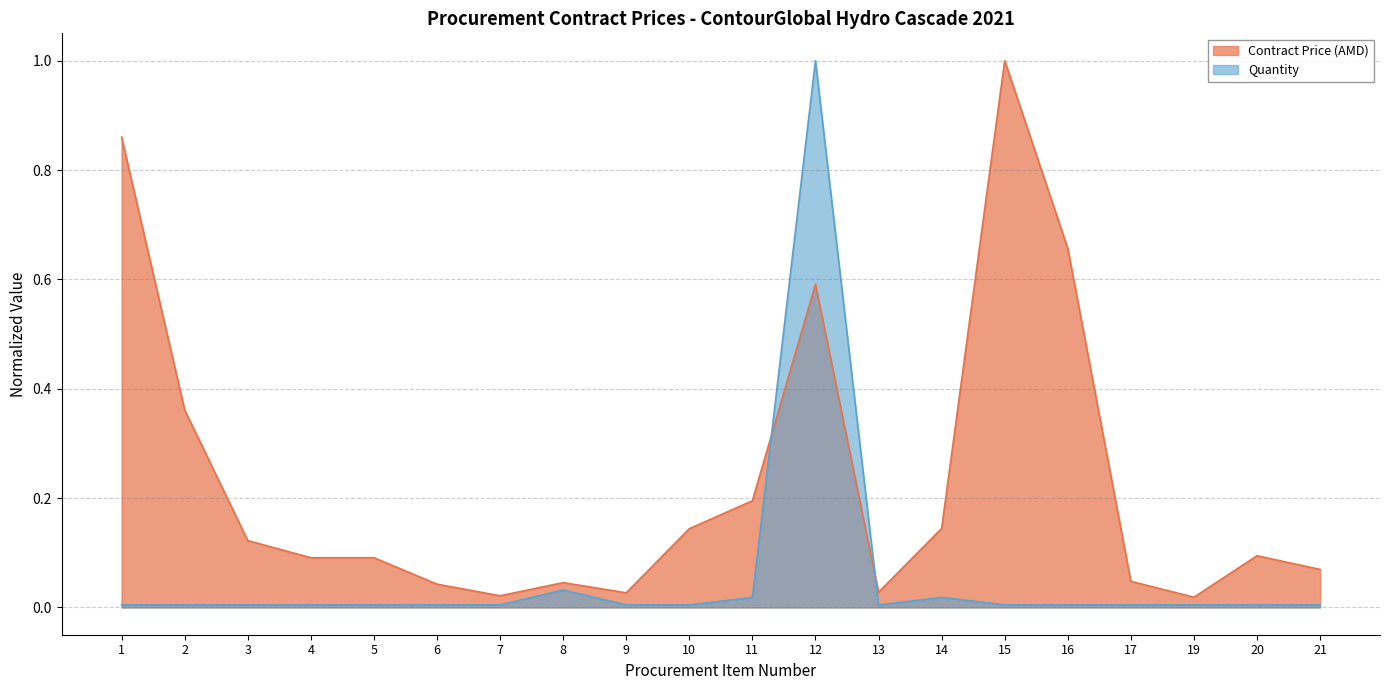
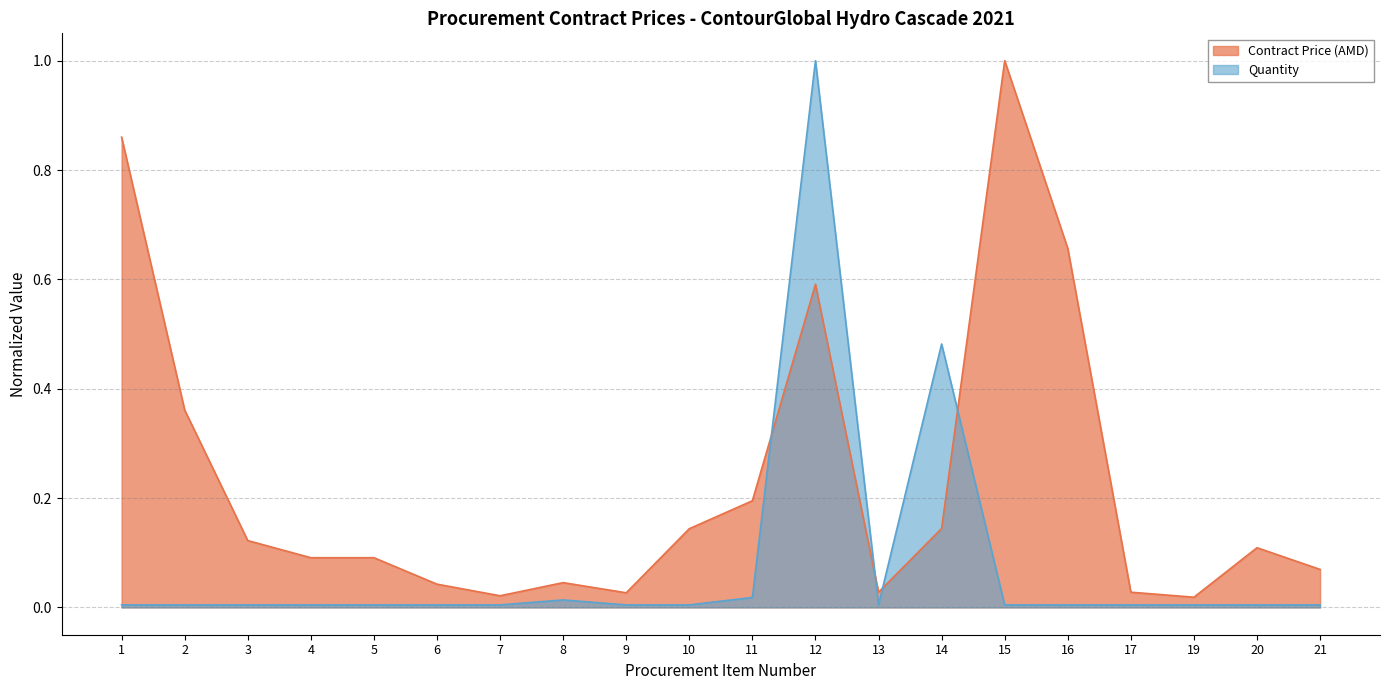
Quantity, 8: 0.03 -> 0.01
Quantity, 14: 0.02 -> 0.48
Contract Price (AMD), 17: 0.05 -> 0.03
Contract Price (AMD), 20: 0.09 -> 0.11
